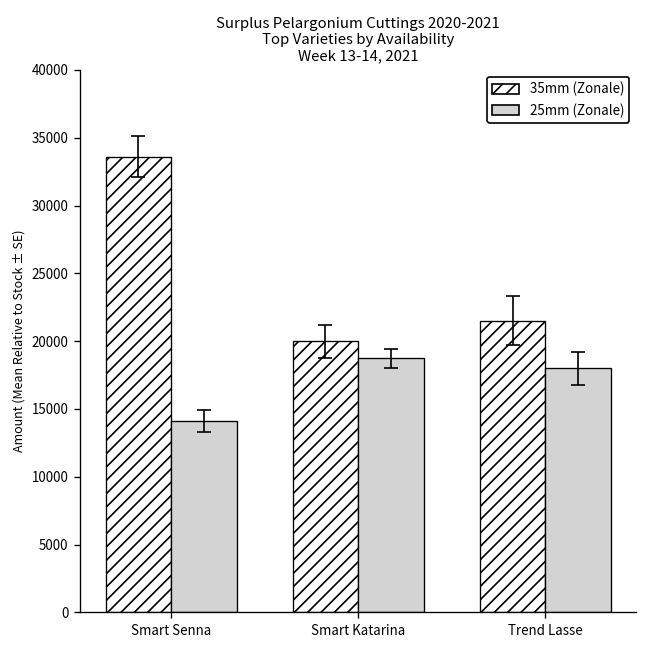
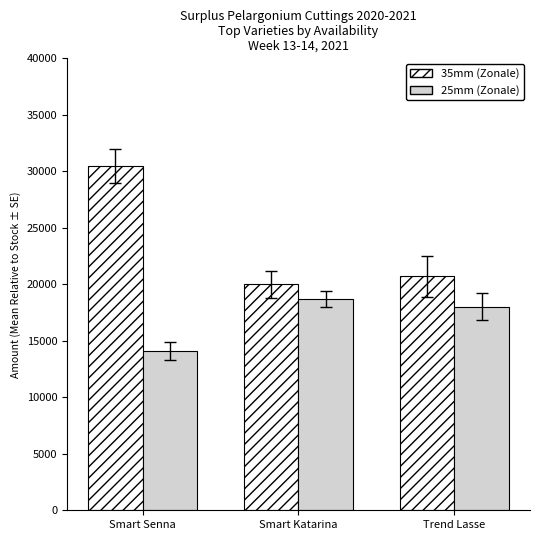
35mm (Zonale), Smart Senna: 33600 -> 30500
35mm (Zonale), Trend Lasse: 21500 -> 20700
